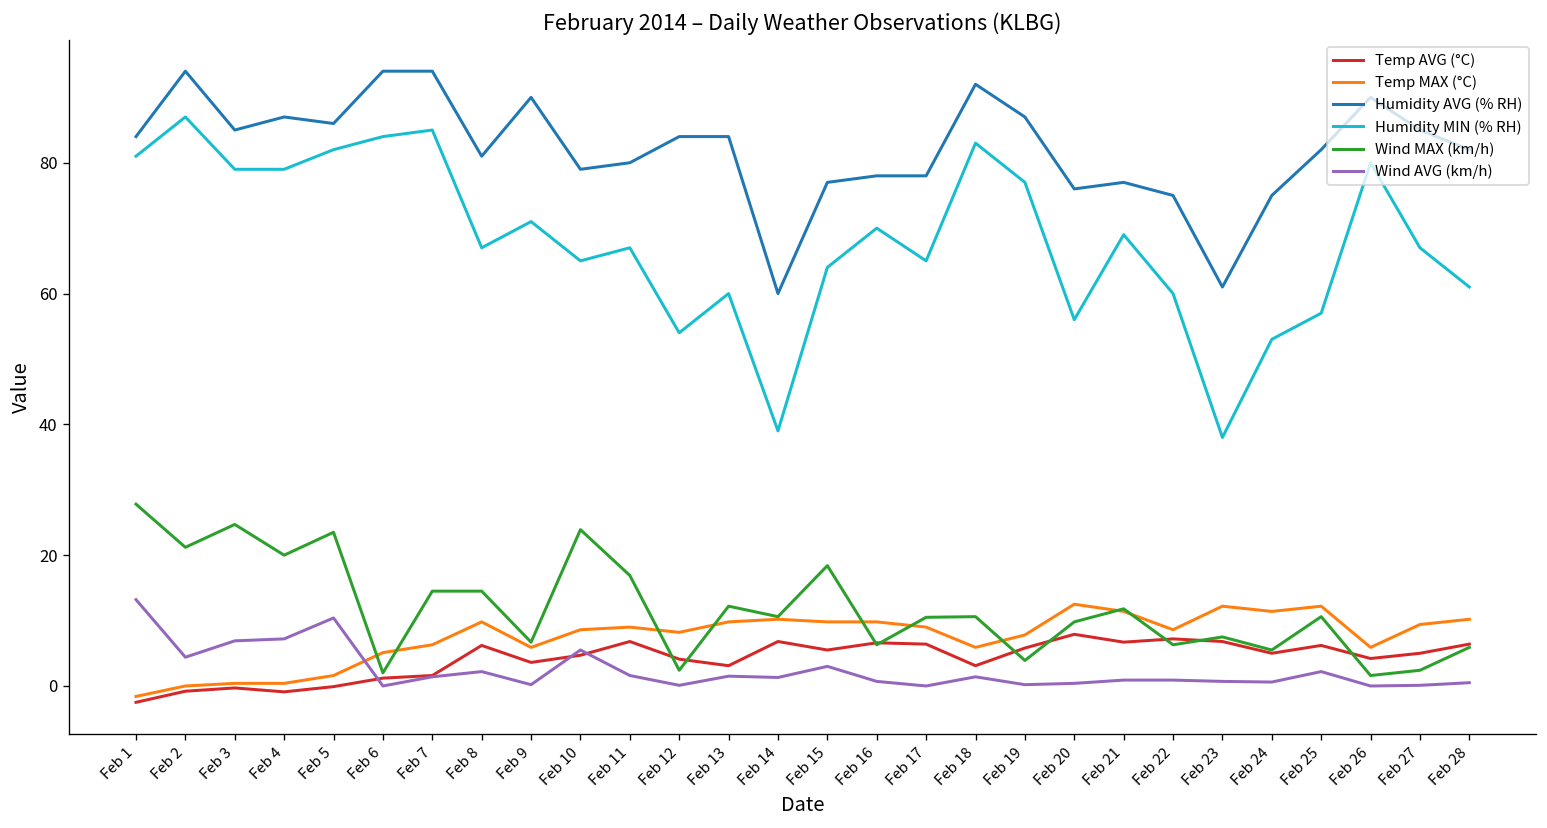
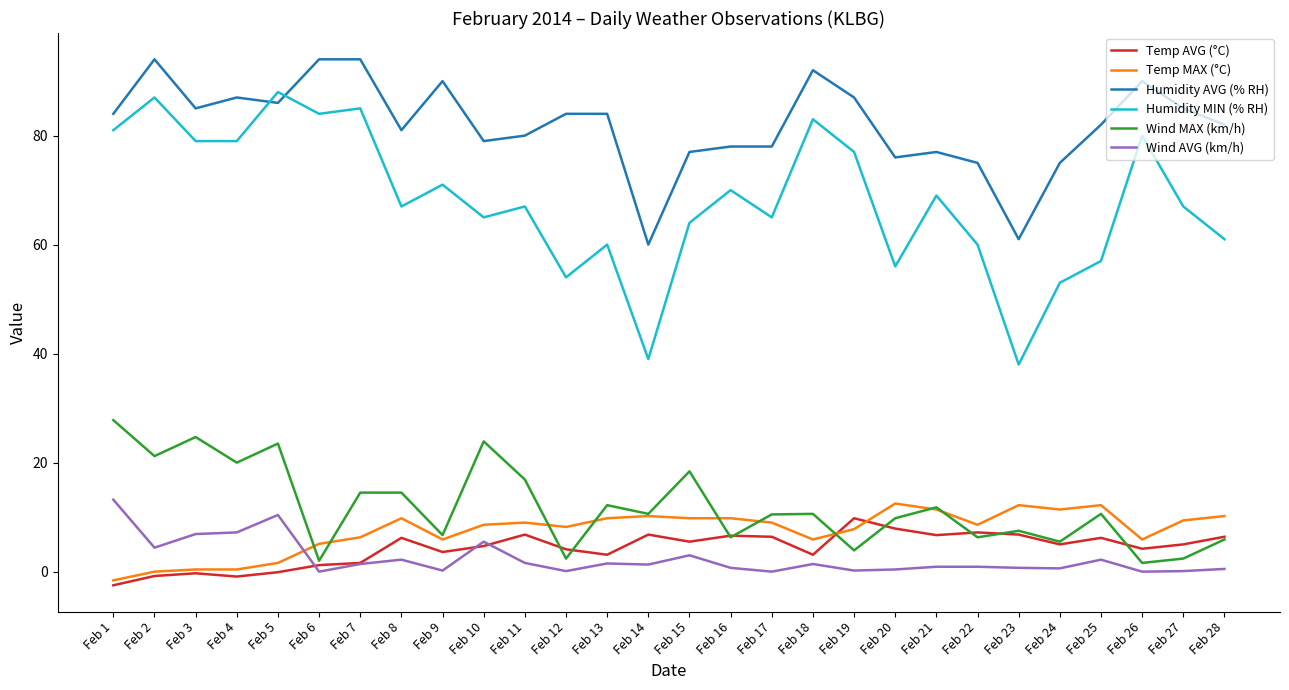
Humidity MIN (% RH), Feb 5: 82 -> 88
Temp AVG (°C), Feb 19: 6 -> 10
